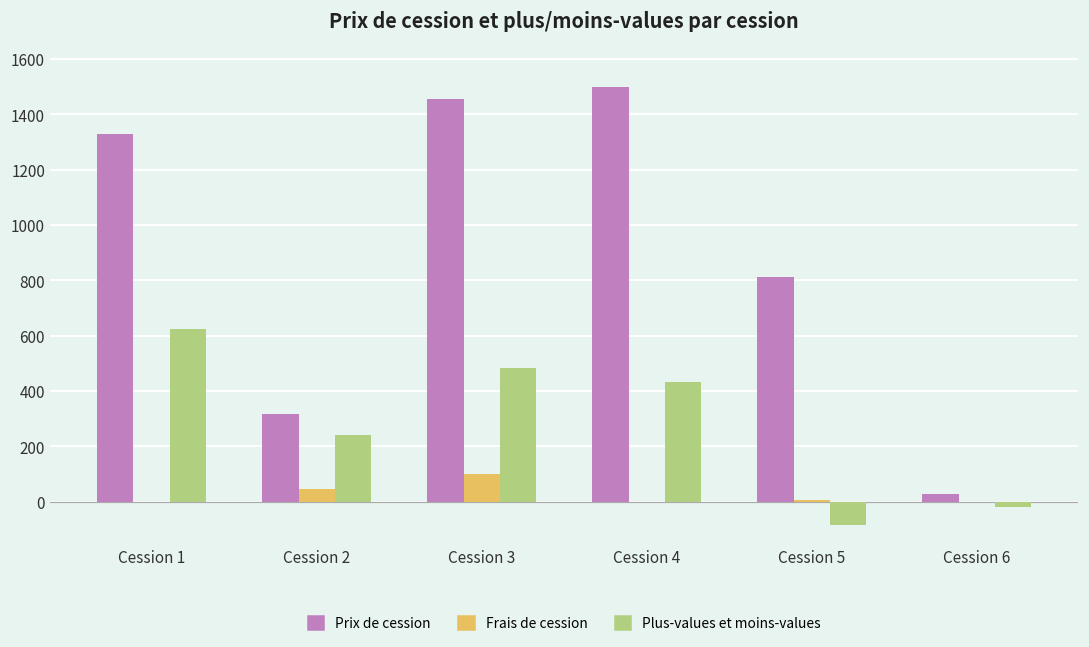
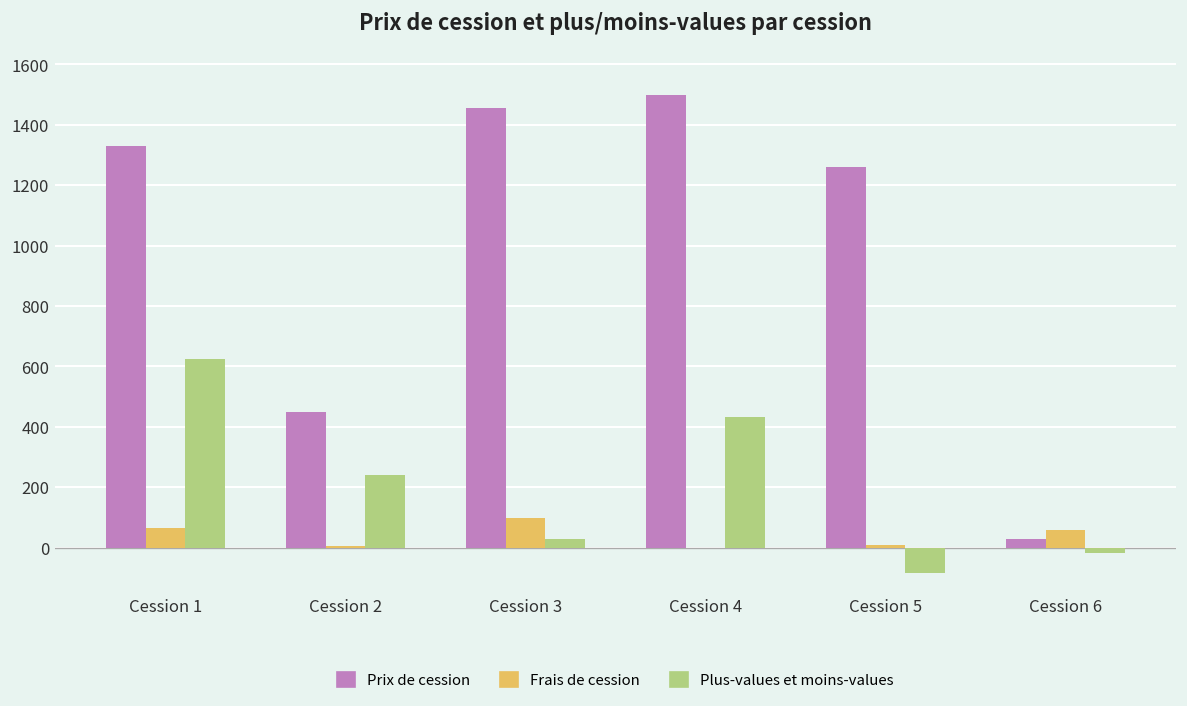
Frais de cession, Cession 1: 0 -> 70
Prix de cession, Cession 2: 320 -> 450
Frais de cession, Cession 2: 40 -> 10
Plus-values et moins-values, Cession 3: 480 -> 30
Prix de cession, Cession 5: 810 -> 1260
Frais de cession, Cession 6: 0 -> 60
